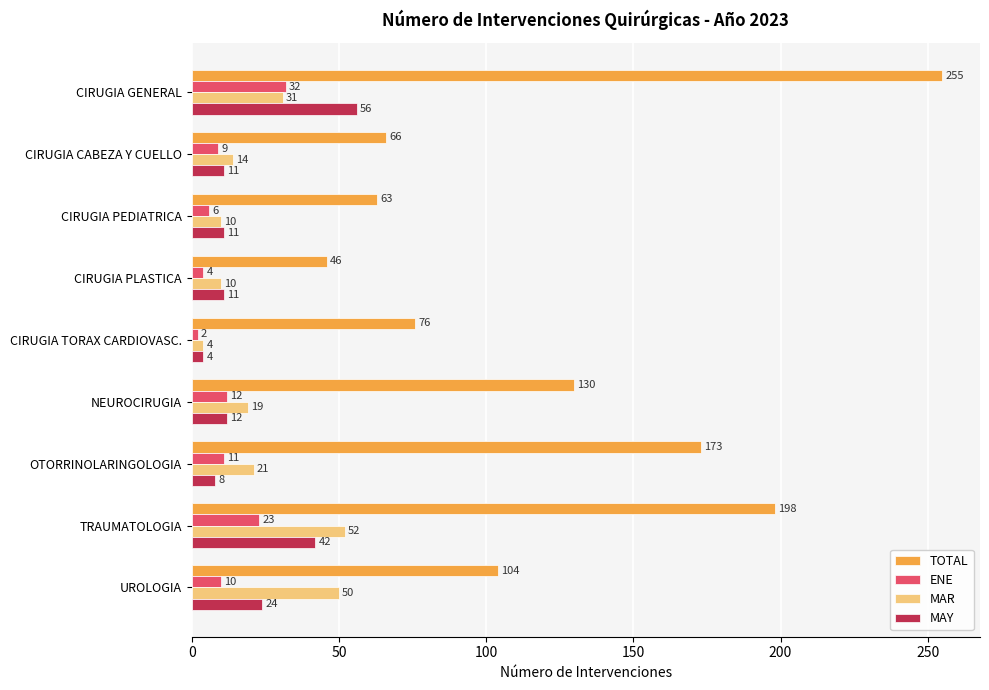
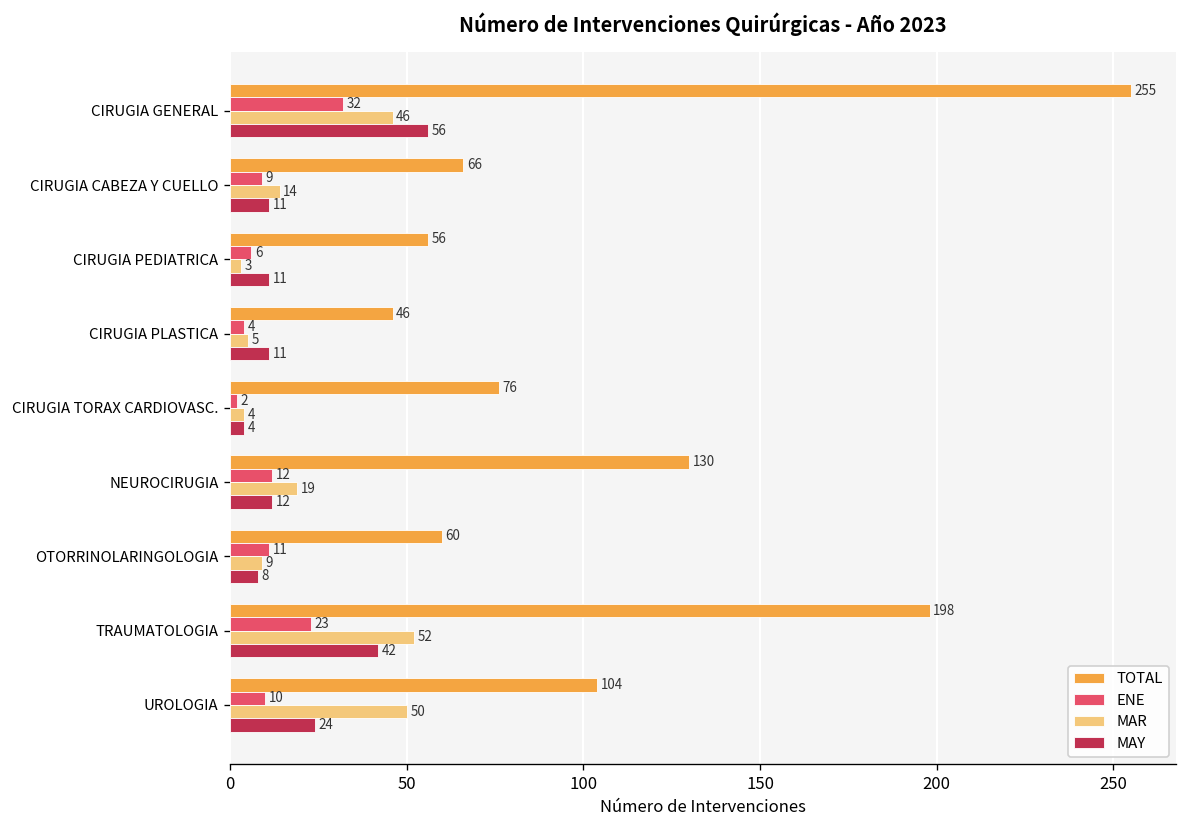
MAR, CIRUGIA GENERAL: 31 -> 46
TOTAL, CIRUGIA PEDIATRICA: 63 -> 56
MAR, CIRUGIA PEDIATRICA: 10 -> 3
MAR, CIRUGIA PLASTICA: 10 -> 5
TOTAL, OTORRINOLARINGOLOGIA: 173 -> 60
MAR, OTORRINOLARINGOLOGIA: 21 -> 9
